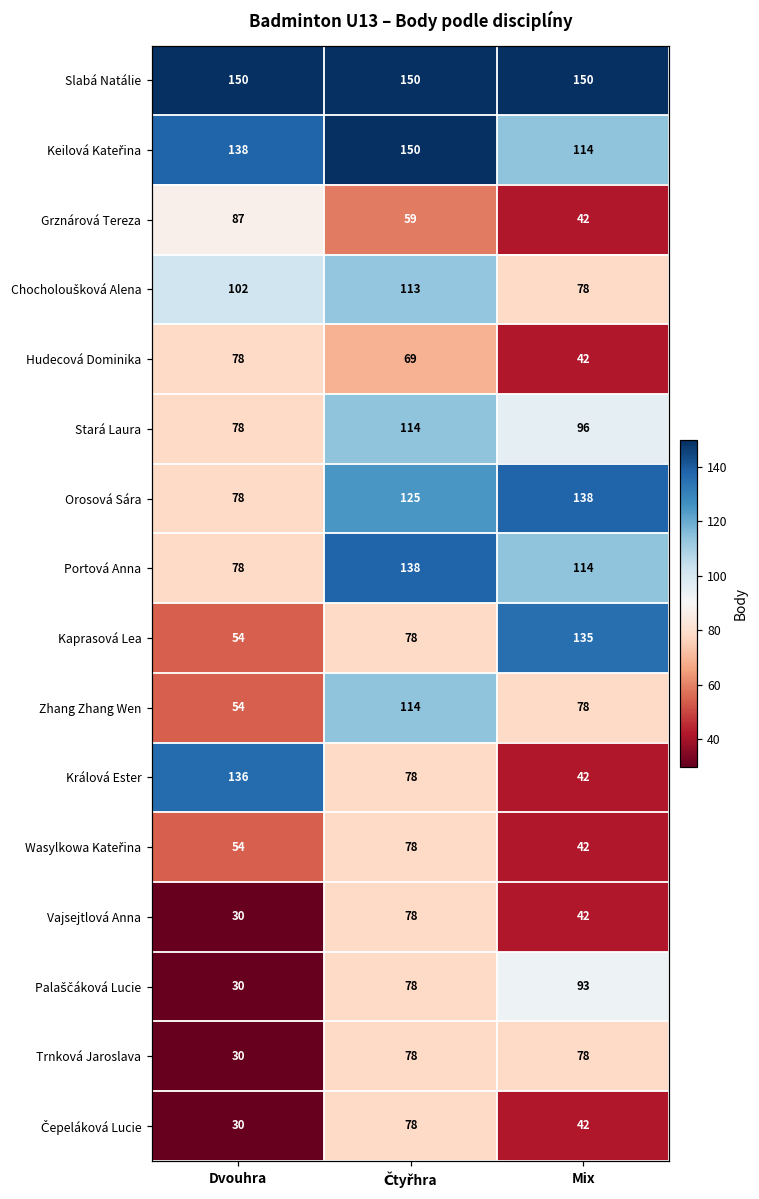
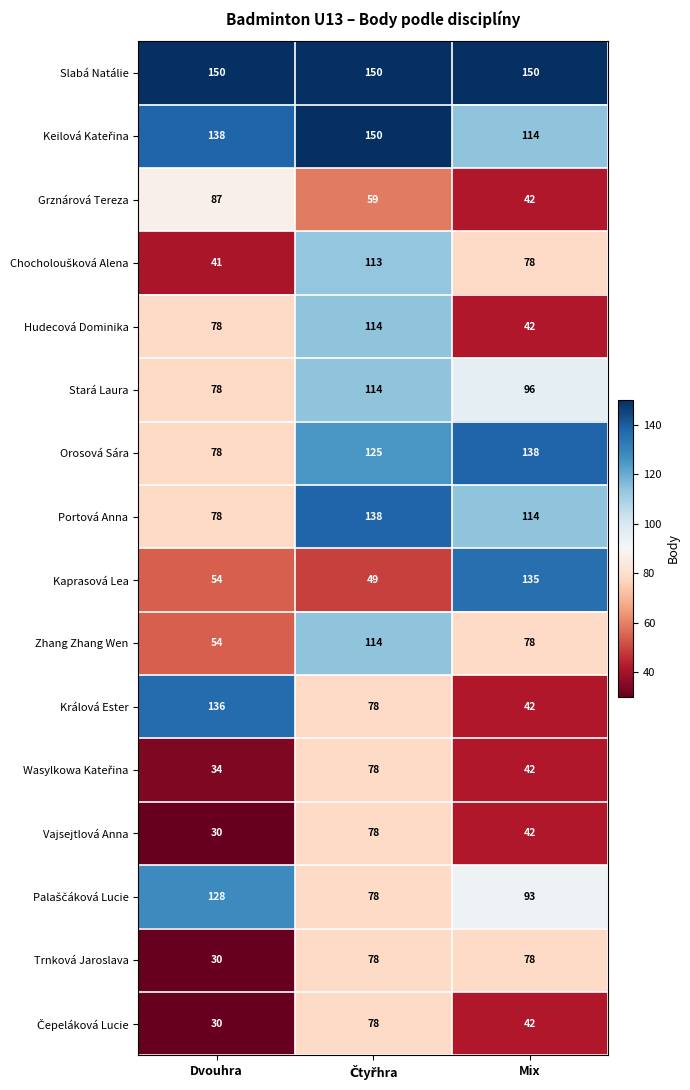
Chocholoušková Alena, Dvouhra: 102 -> 41
Hudecová Dominika, Čtyřhra: 69 -> 114
Kaprasová Lea, Čtyřhra: 78 -> 49
Wasylkowa Kateřina, Dvouhra: 54 -> 34
Palaščáková Lucie, Dvouhra: 30 -> 128
